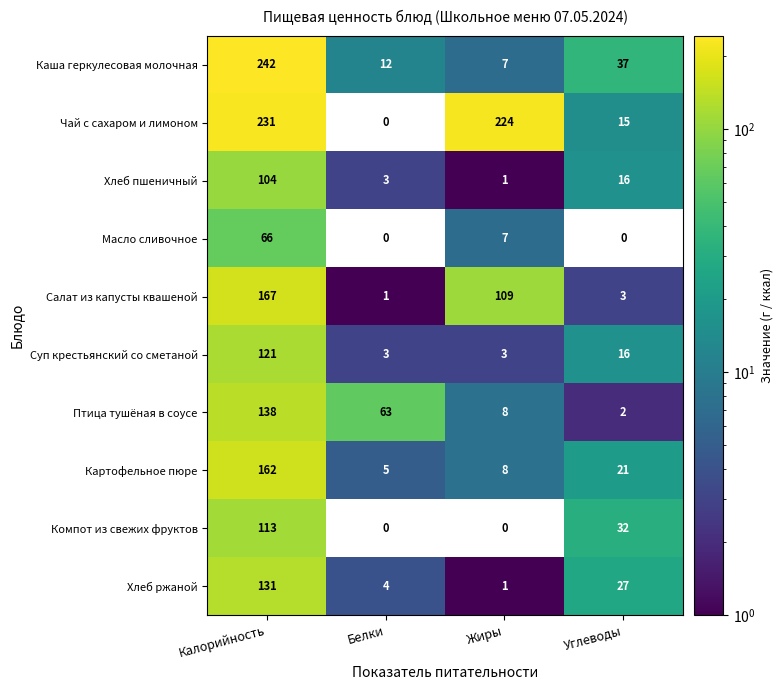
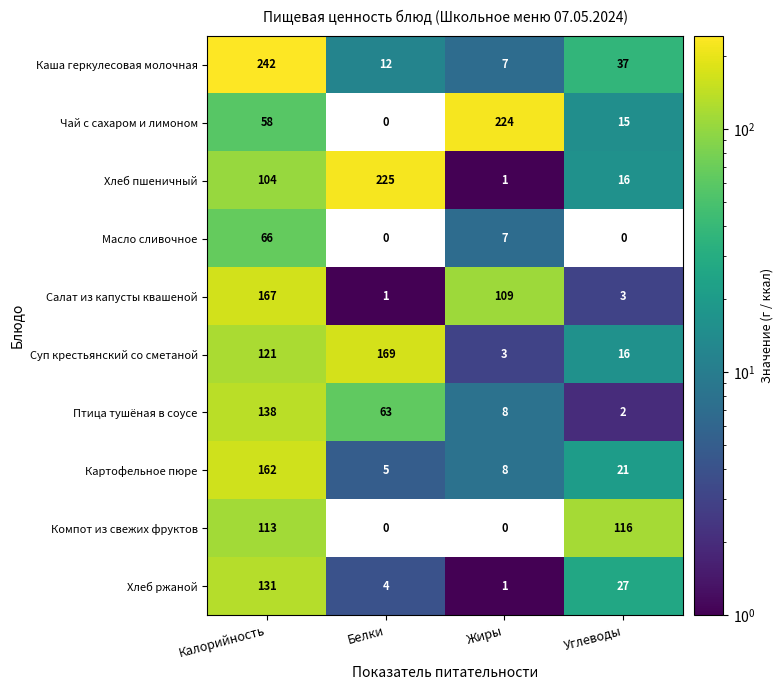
Чай с сахаром и лимоном, Калорийность: 231 -> 58
Хлеб пшеничный, Белки: 3 -> 225
Суп крестьянский со сметаной, Белки: 3 -> 169
Компот из свежих фруктов, Углеводы: 32 -> 116
